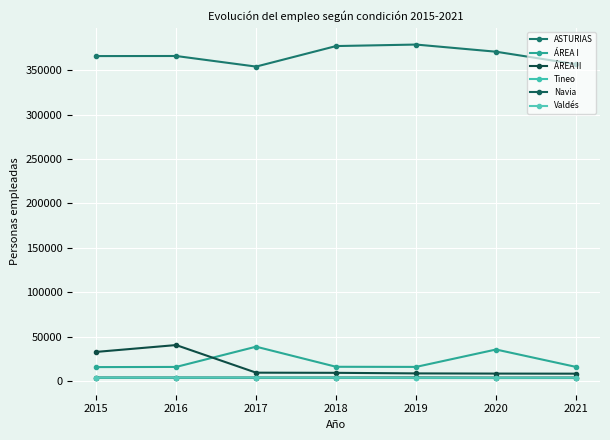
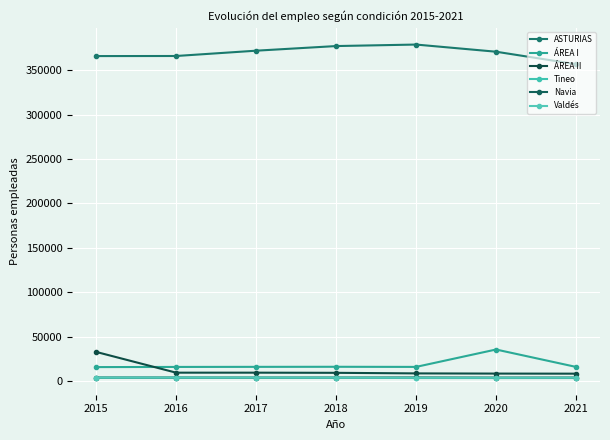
ÁREA II, 2016: 40000 -> 10000
ASTURIAS, 2017: 350000 -> 370000
ÁREA I, 2017: 40000 -> 20000
